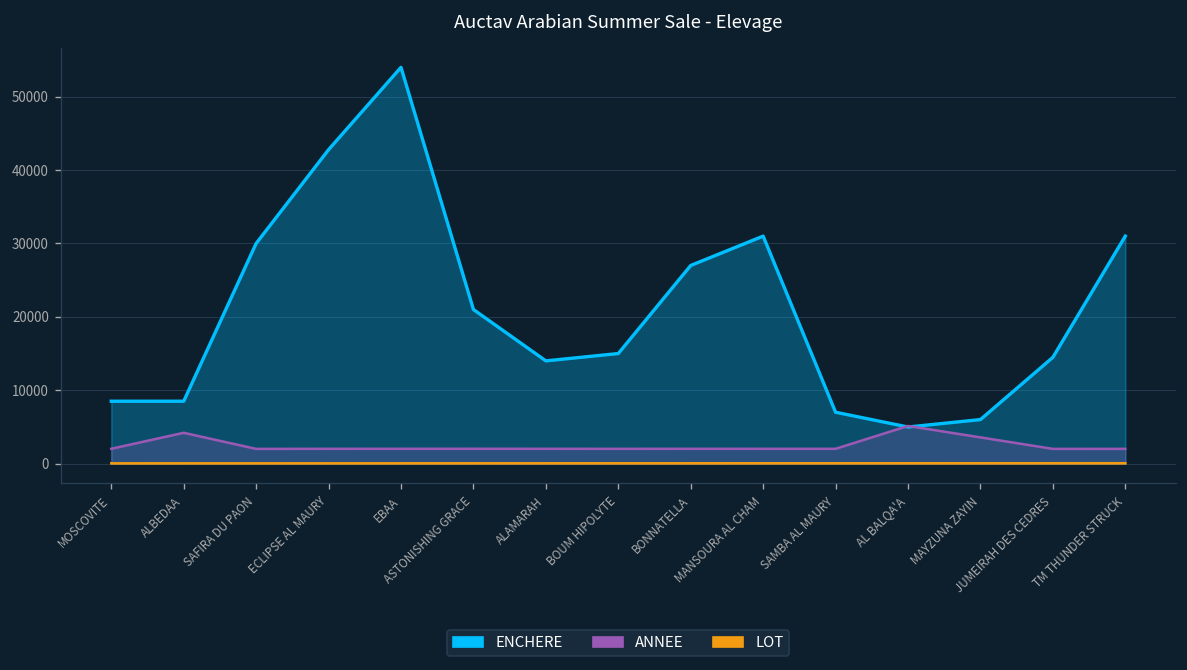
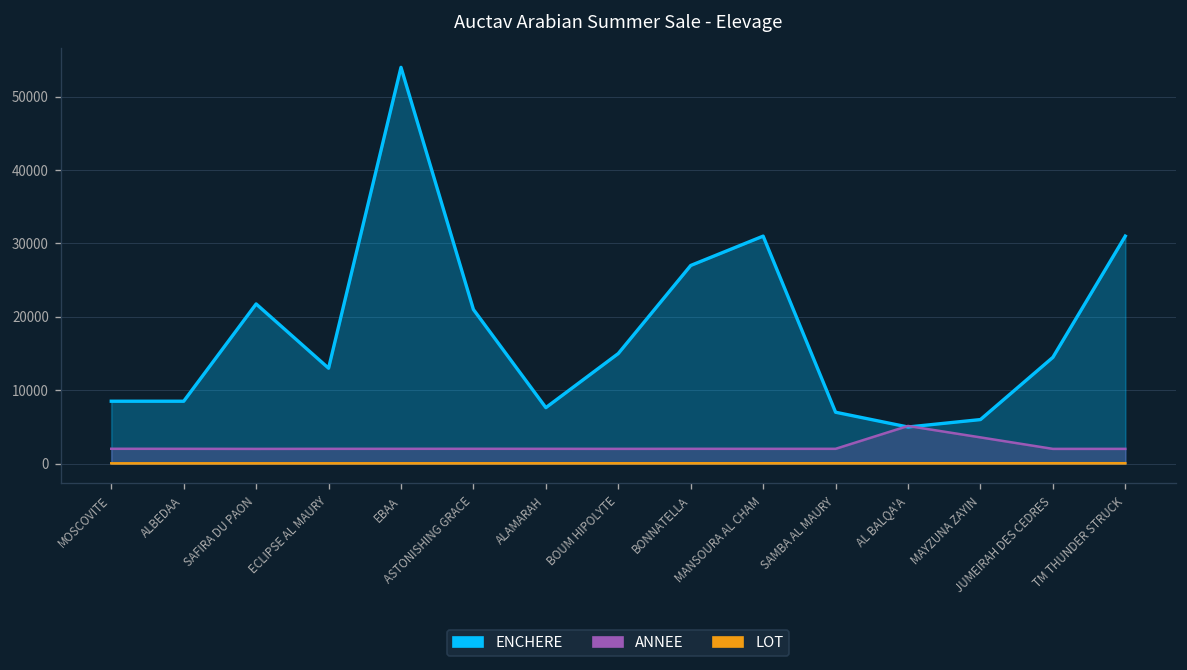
ANNEE, ALBEDAA: 4000 -> 2000
ENCHERE, SAFIRA DU PAON: 30000 -> 22000
ENCHERE, ECLIPSE AL MAURY: 43000 -> 13000
ENCHERE, ALAMARAH: 14000 -> 8000
